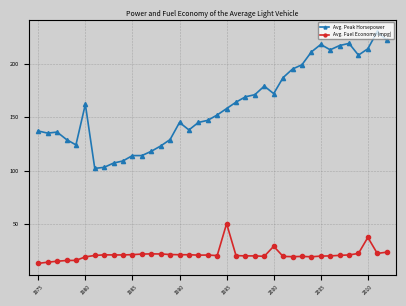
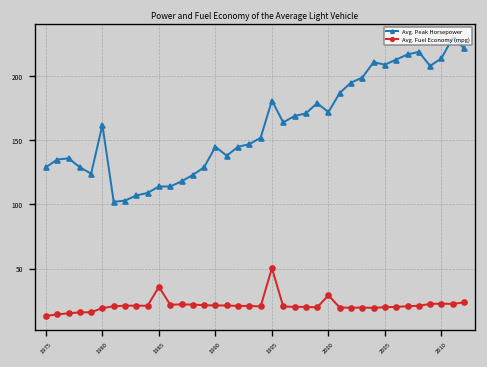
Avg. Peak Horsepower, 1975: 137 -> 129
Avg. Fuel Economy (mpg), 1985: 21 -> 36
Avg. Peak Horsepower, 1995: 158 -> 181
Avg. Peak Horsepower, 2005: 218 -> 209
Avg. Fuel Economy (mpg), 2010: 37 -> 23
